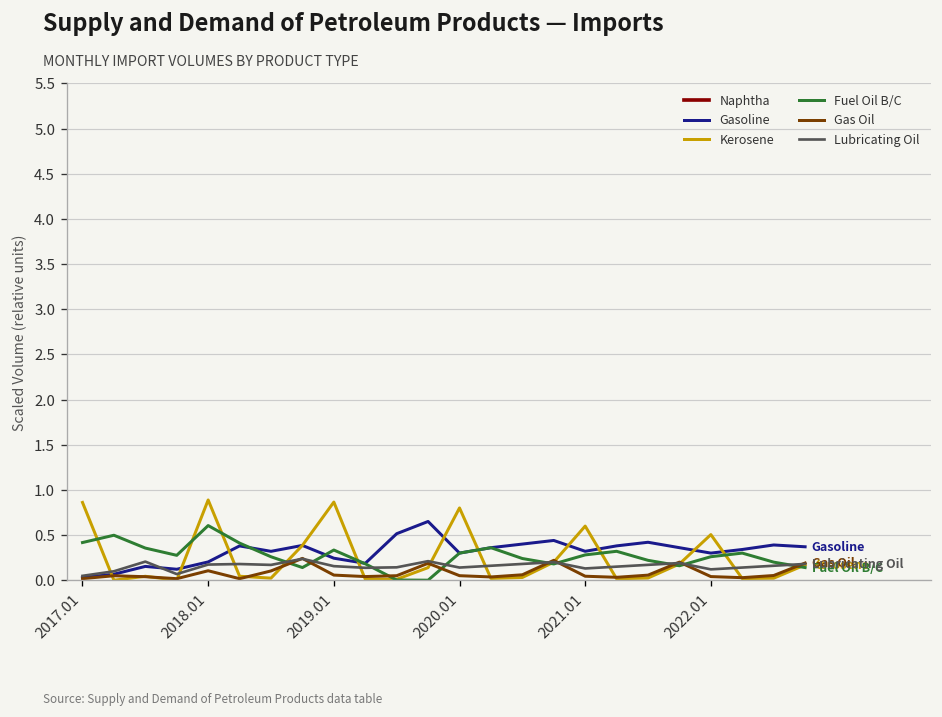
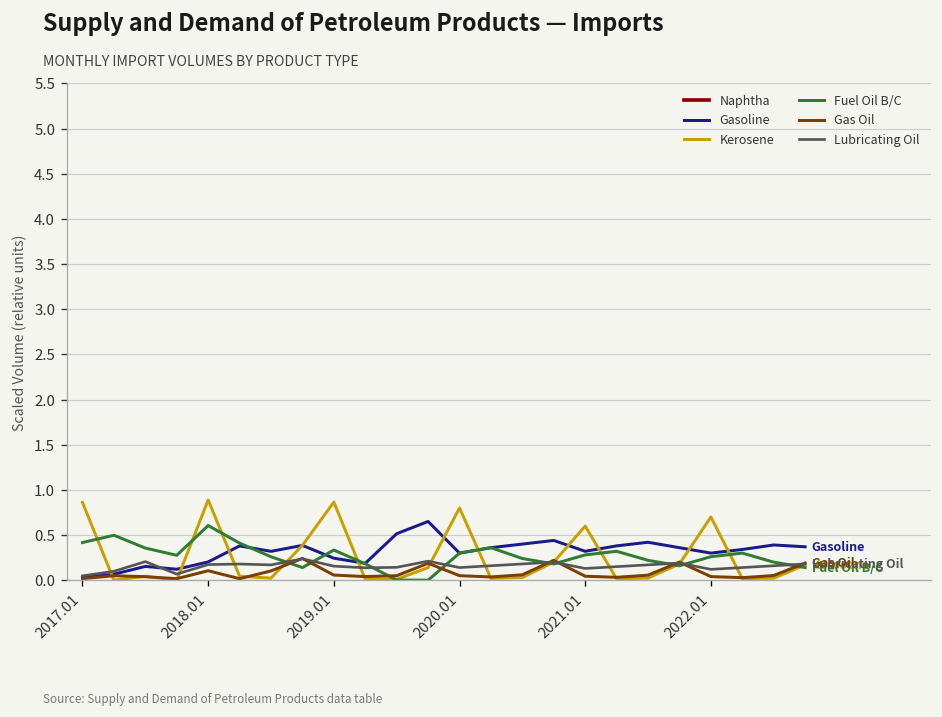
Kerosene, 2022.01: 0.5 -> 0.7
